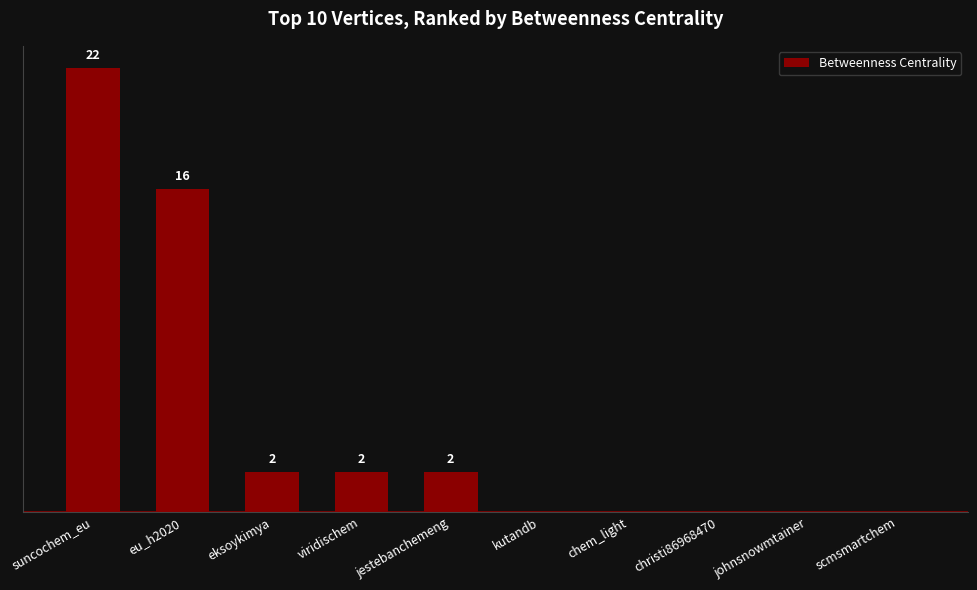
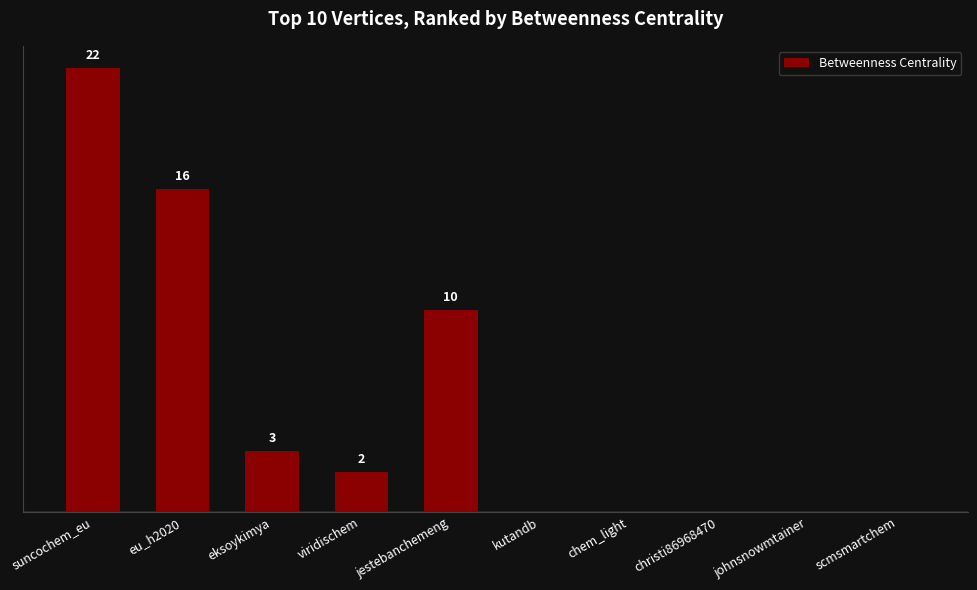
eksoykimya: 2 -> 3
jestebanchemeng: 2 -> 10
